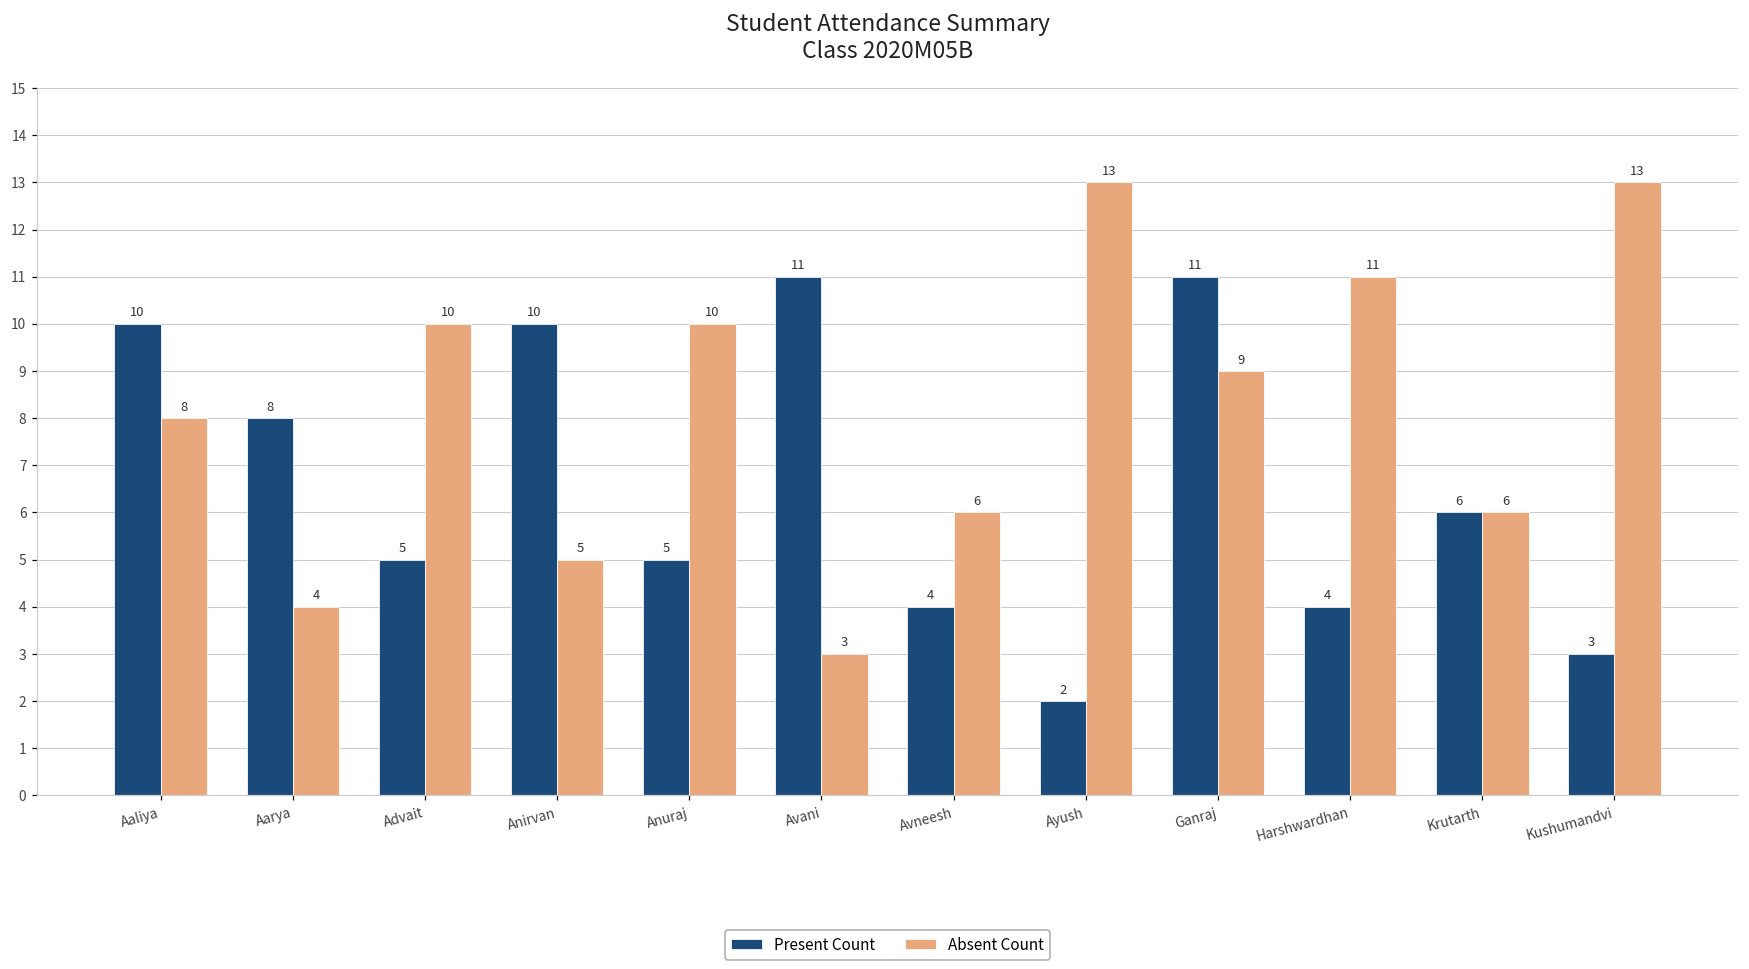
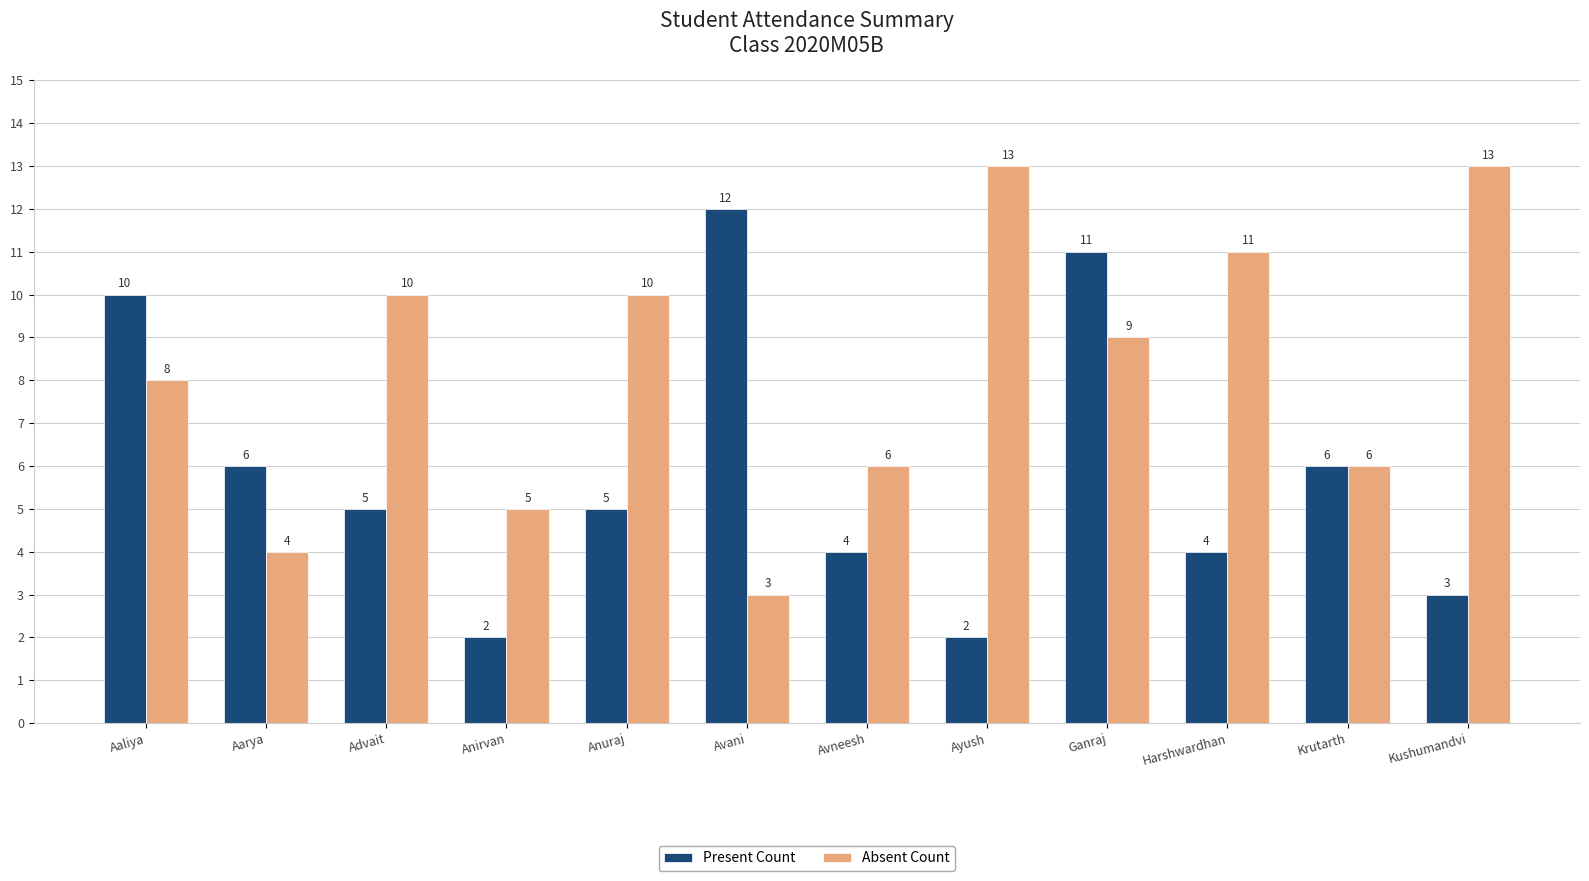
Present Count, Aarya: 8 -> 6
Present Count, Anirvan: 10 -> 2
Present Count, Avani: 11 -> 12
